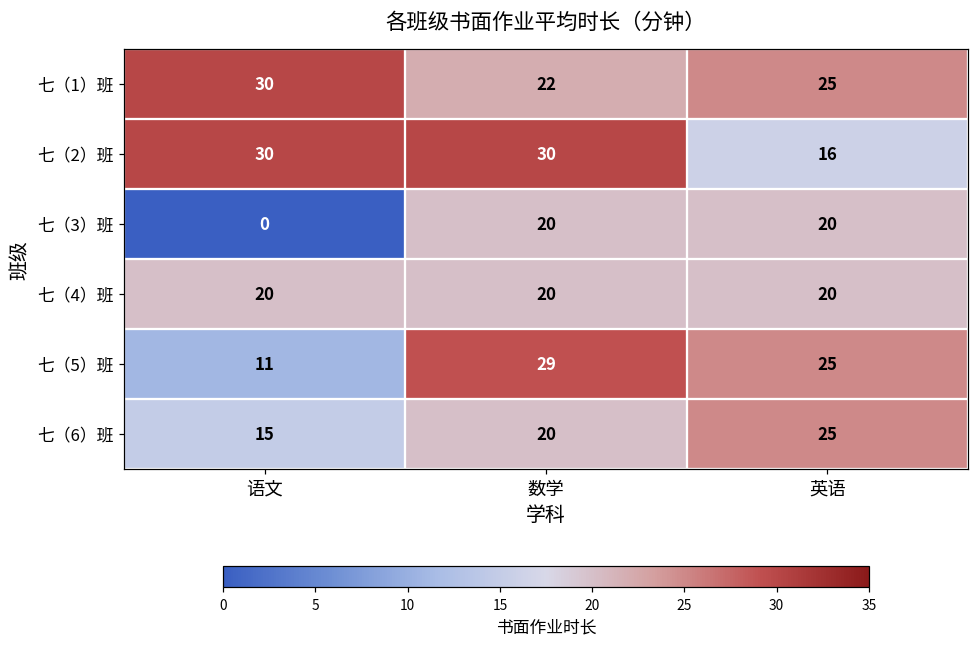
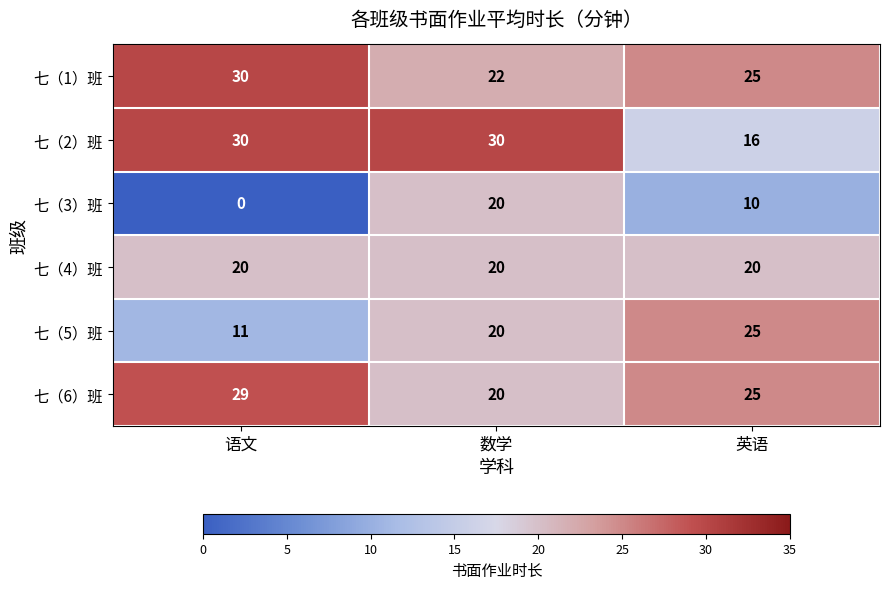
七（3）班, 英语: 20 -> 10
七（5）班, 数学: 29 -> 20
七（6）班, 语文: 15 -> 29
